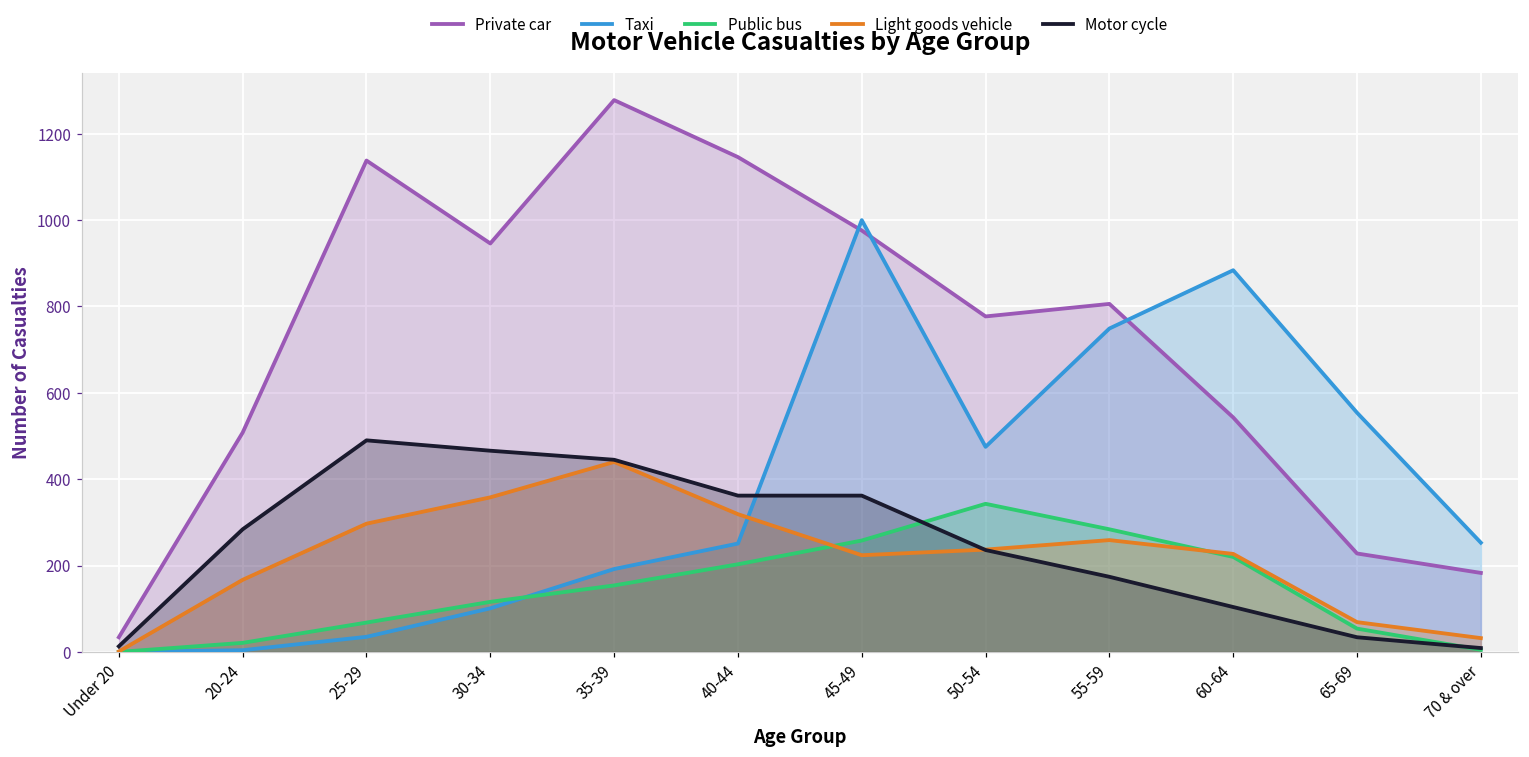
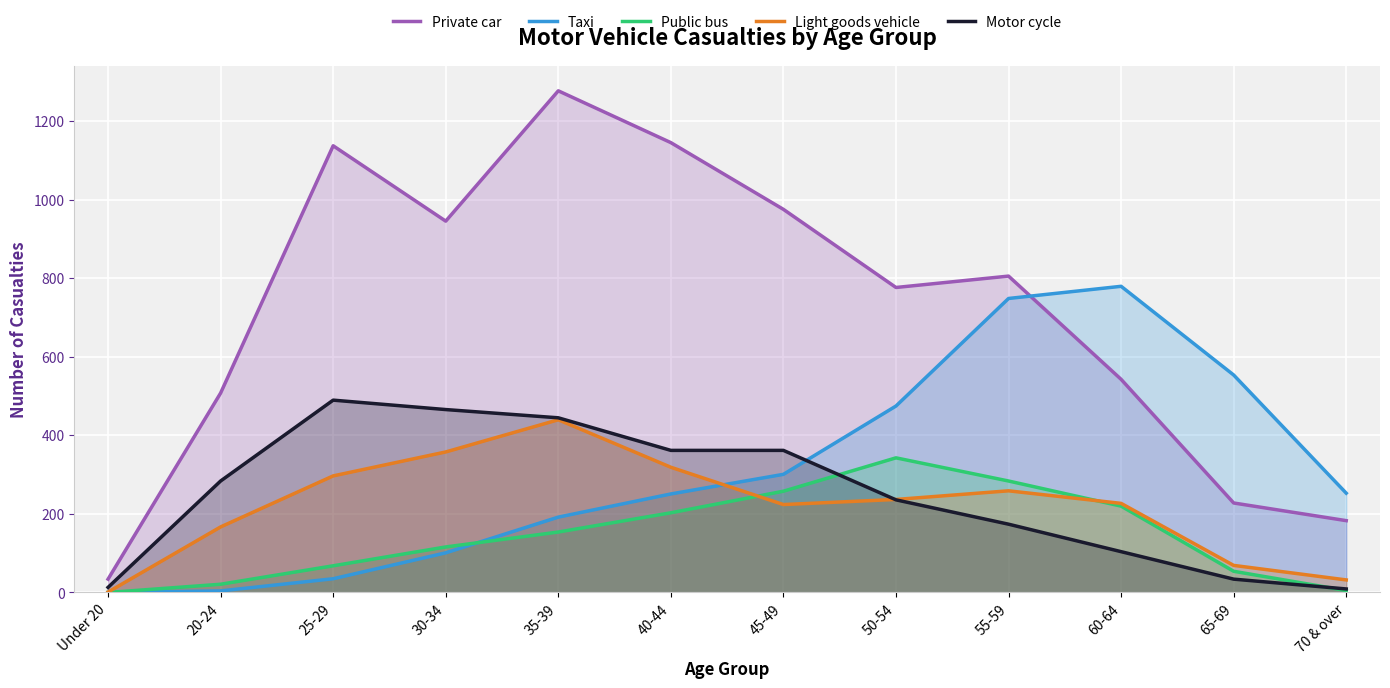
Taxi, 45-49: 1000 -> 300
Taxi, 60-64: 880 -> 780
